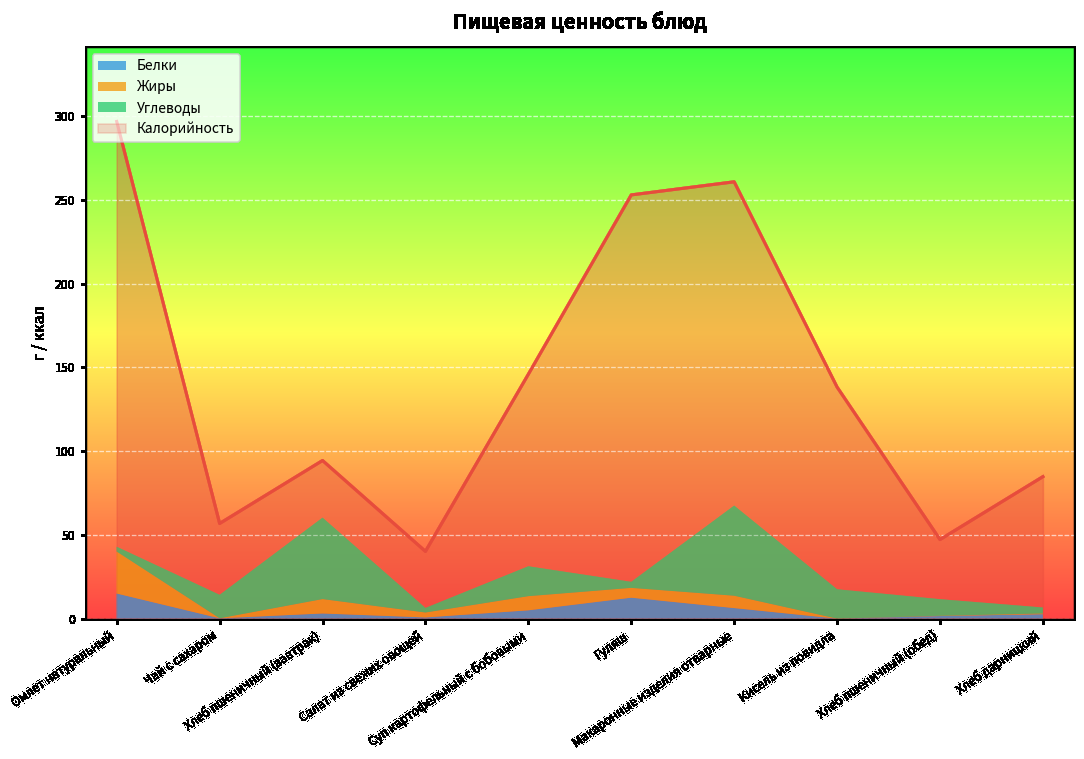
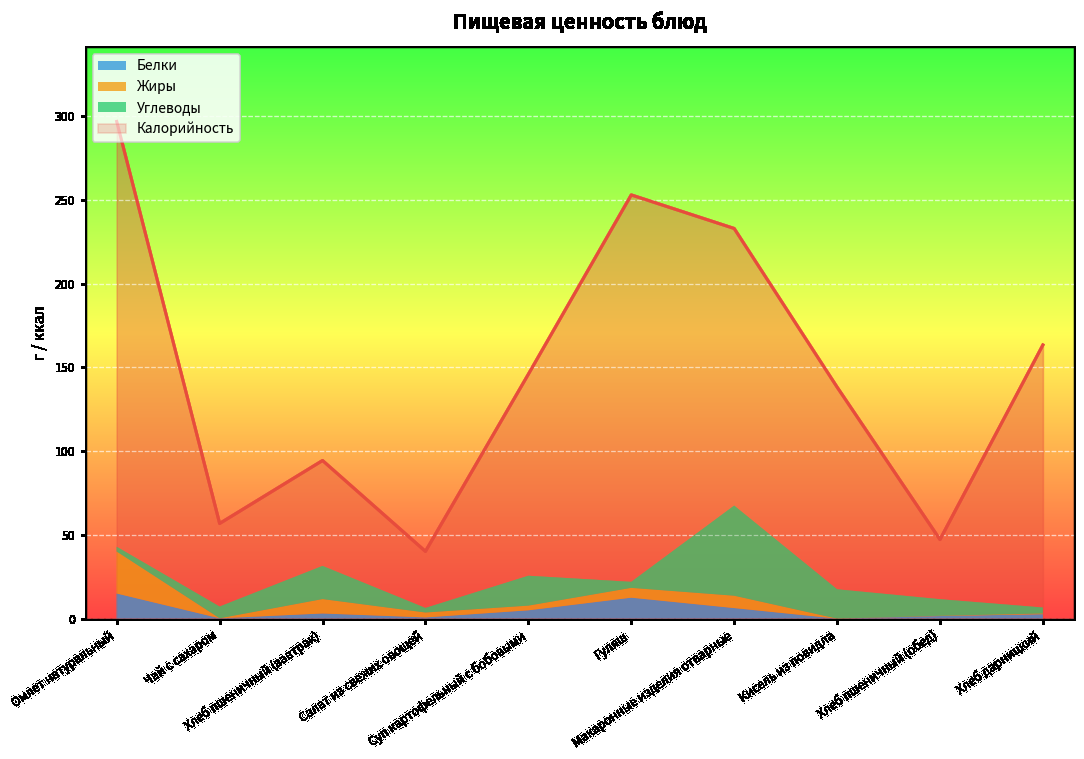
Углеводы, Чай с сахаром: 14 -> 7
Углеводы, Хлеб пшеничный (завтрак): 49 -> 20
Жиры, Суп картофельный с бобовыми: 8 -> 3
Калорийность, Макаронные изделия отварные: 261 -> 233
Калорийность, Хлеб дарницкий: 85 -> 163
